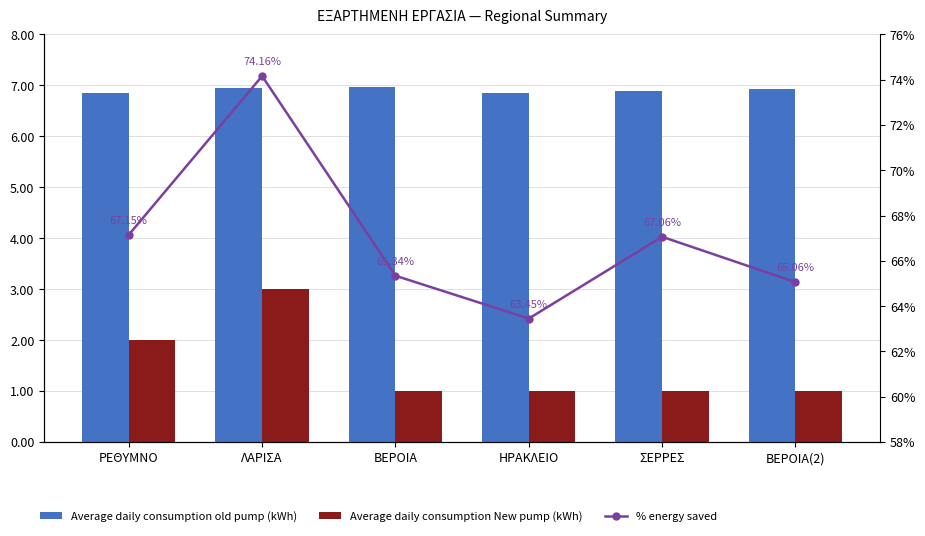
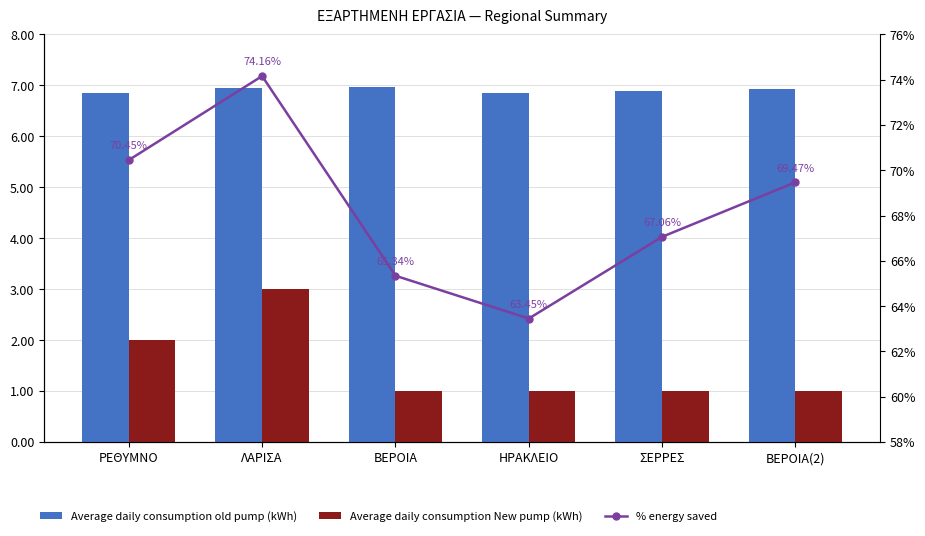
% energy saved, ΡΕΘΥΜΝΟ: 67.15% -> 70.45%
% energy saved, ΒΕΡΟΙΑ(2): 65.06% -> 69.47%
